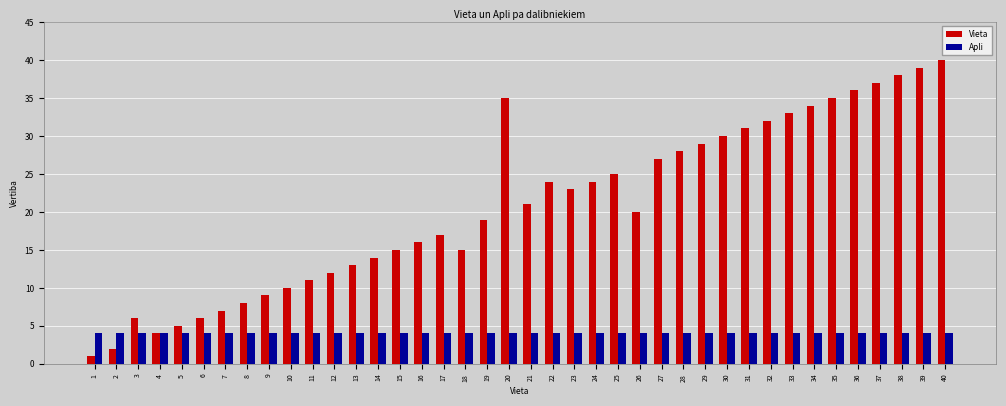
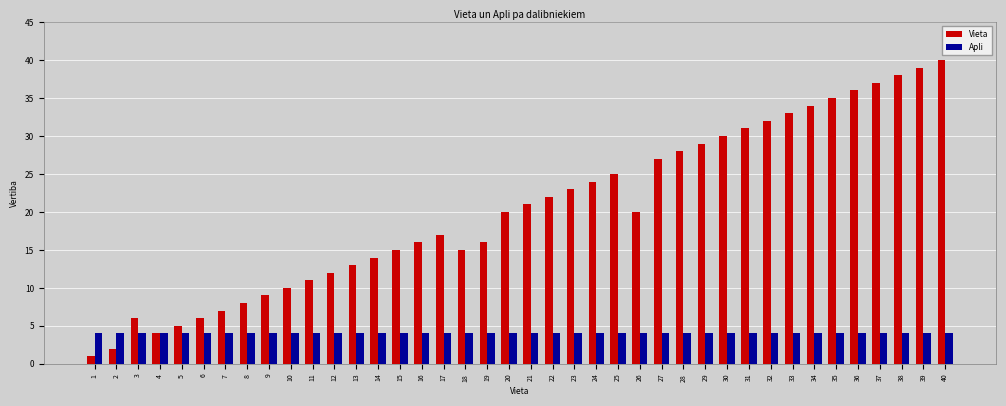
Vieta, 19: 19 -> 16
Vieta, 20: 35 -> 20
Vieta, 22: 24 -> 22
